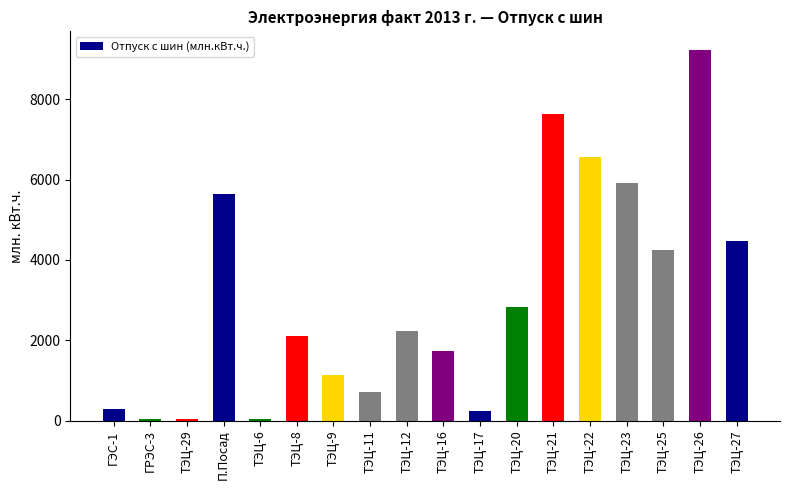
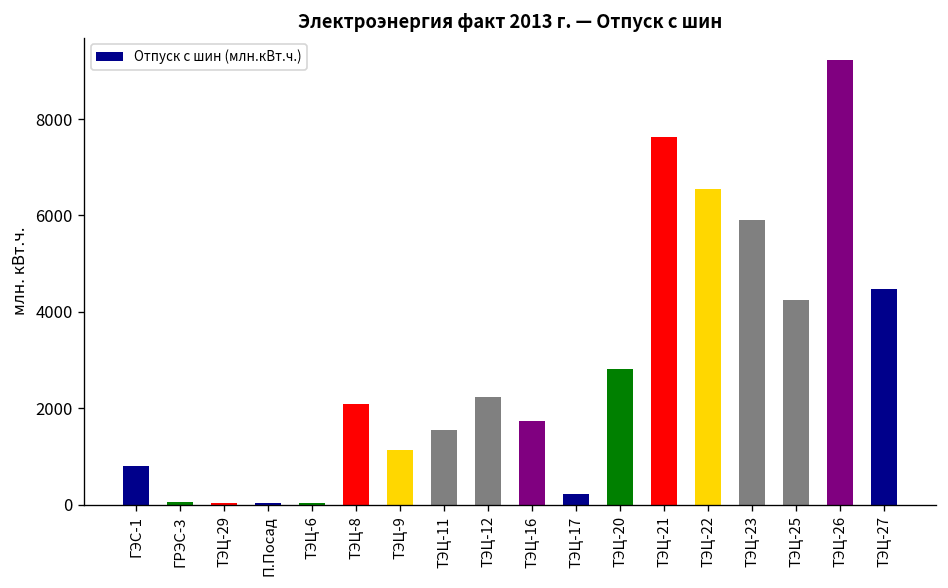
ГЭС-1: 300 -> 800
П.Посад: 5600 -> 0
ТЭЦ-11: 700 -> 1500
